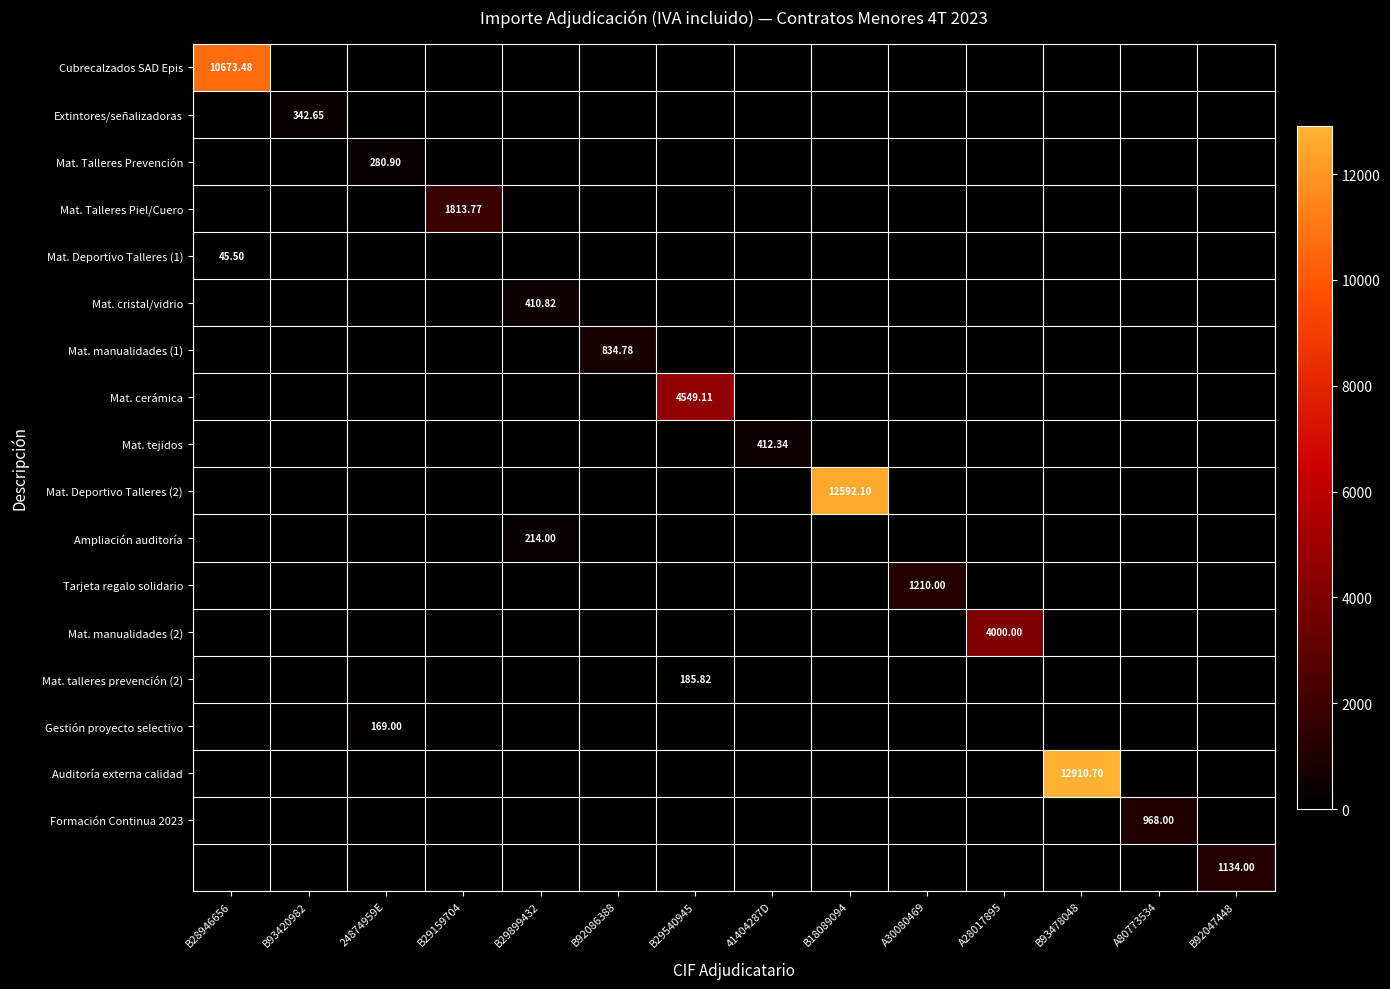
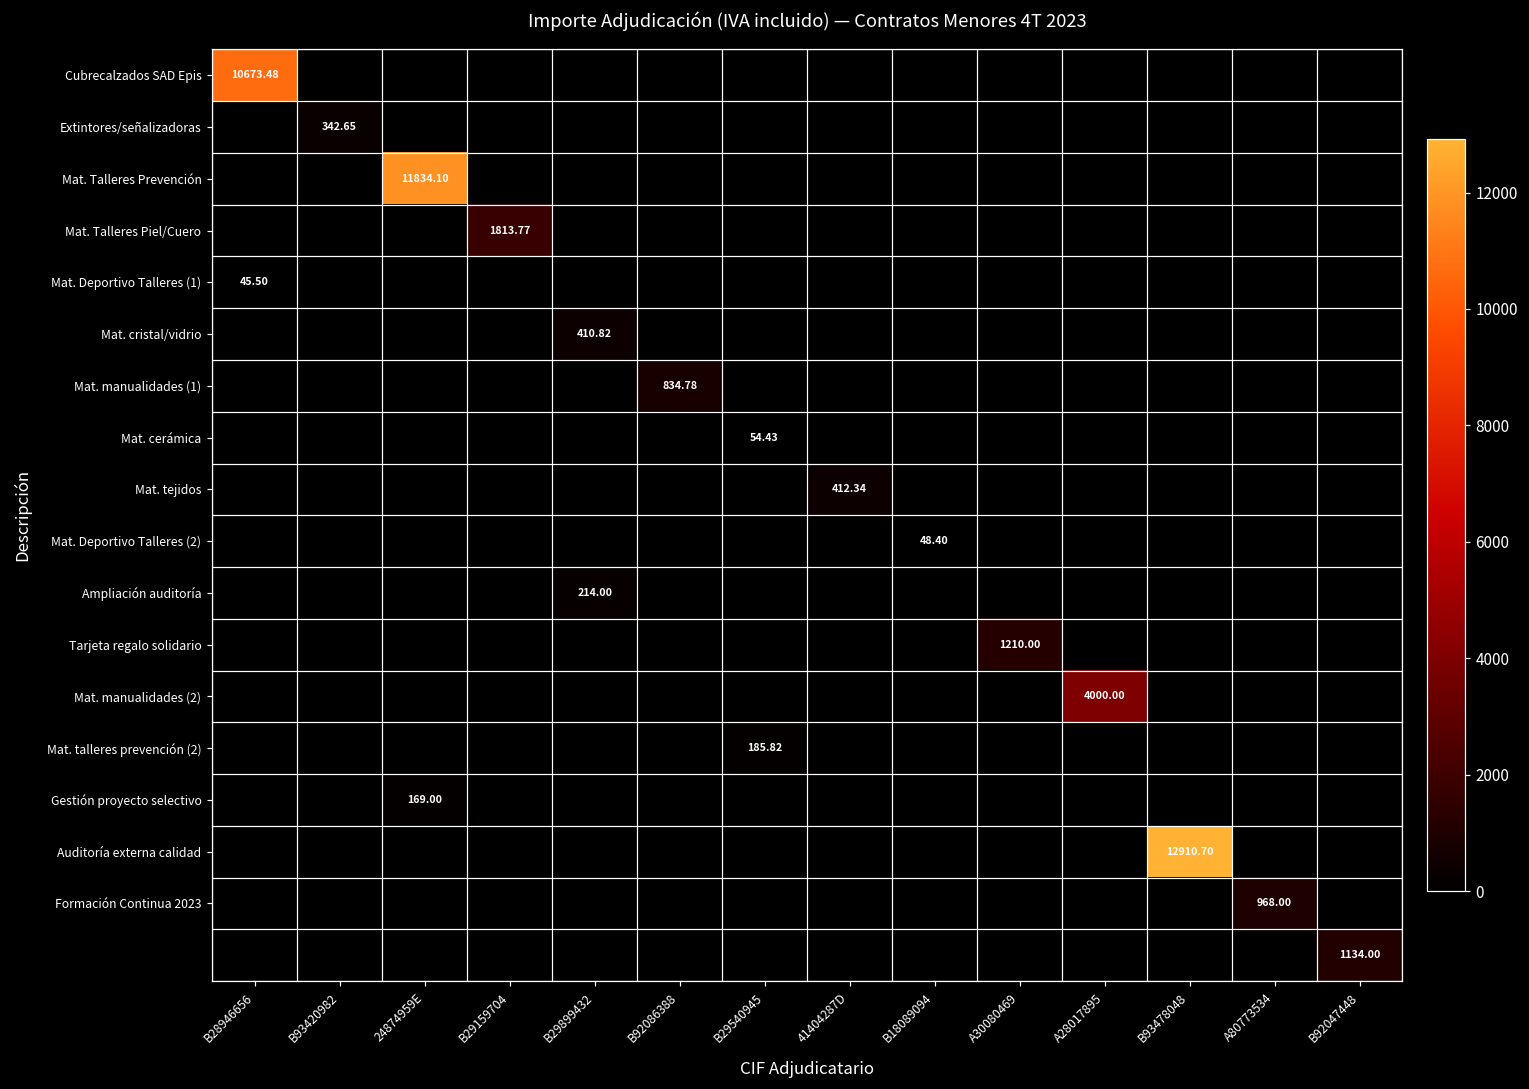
Mat. Talleres Prevención, 24874959E: 280.90 -> 11834.10
Mat. cerámica, B29540945: 4549.11 -> 54.43
Mat. Deportivo Talleres (2), B18089094: 12592.10 -> 48.40
